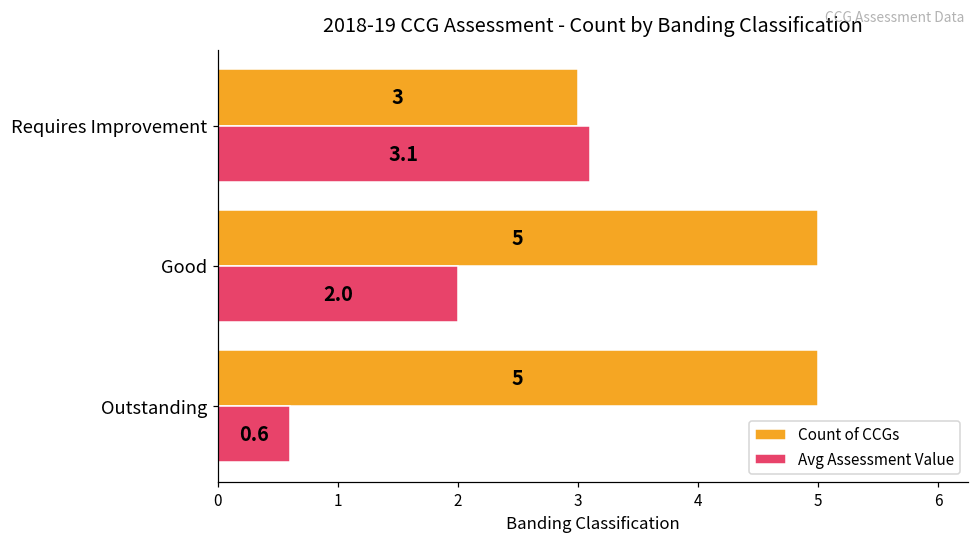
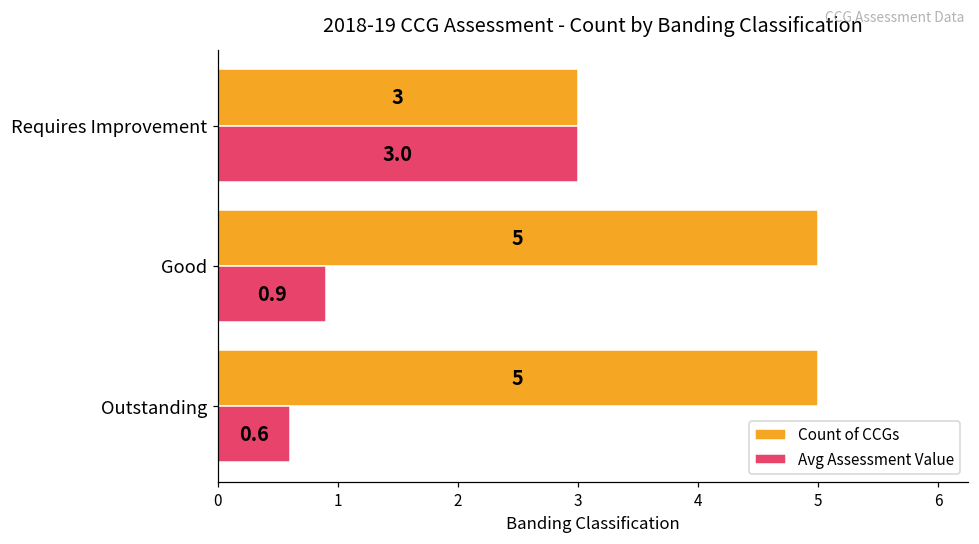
Avg Assessment Value, Requires Improvement: 3.1 -> 3.0
Avg Assessment Value, Good: 2.0 -> 0.9
